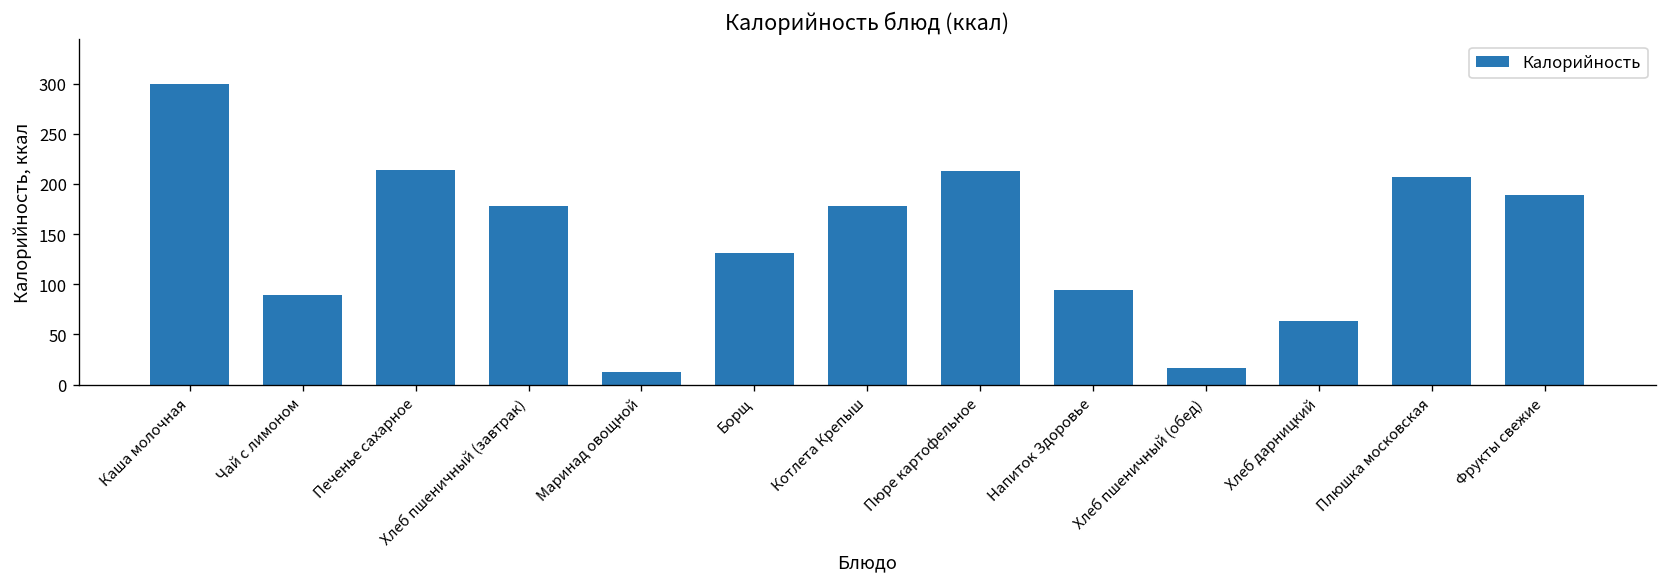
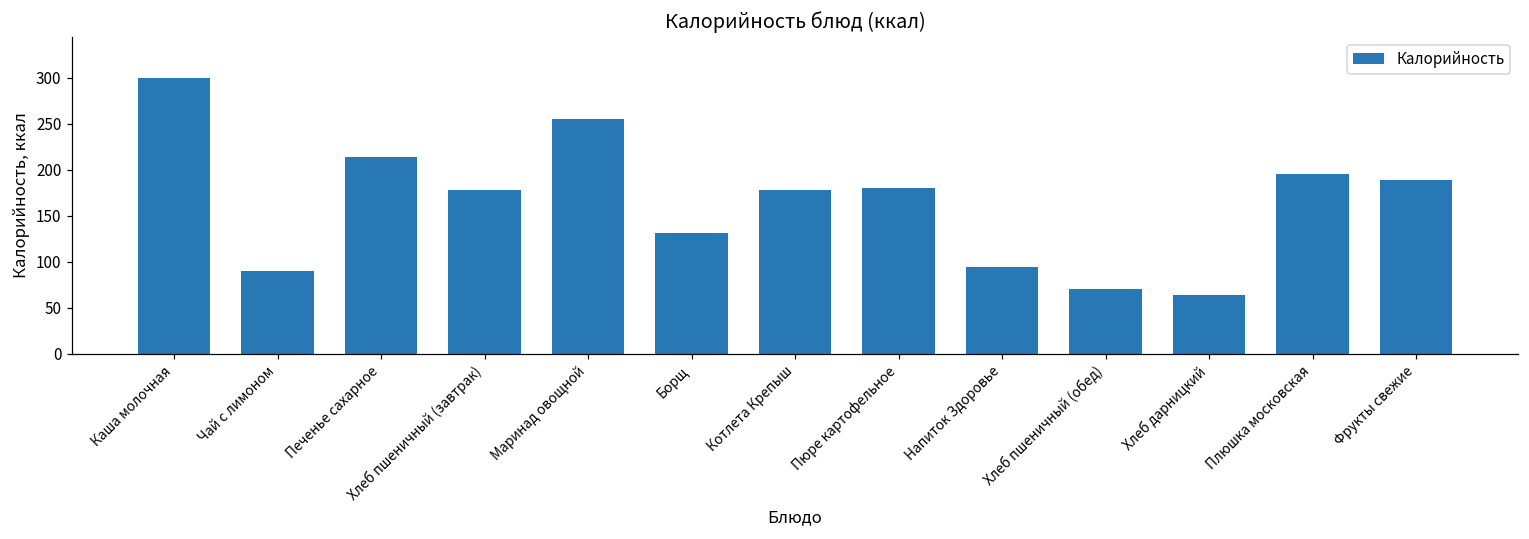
Маринад овощной: 10 -> 260
Пюре картофельное: 210 -> 180
Хлеб пшеничный (обед): 20 -> 70
Плюшка московская: 210 -> 200
